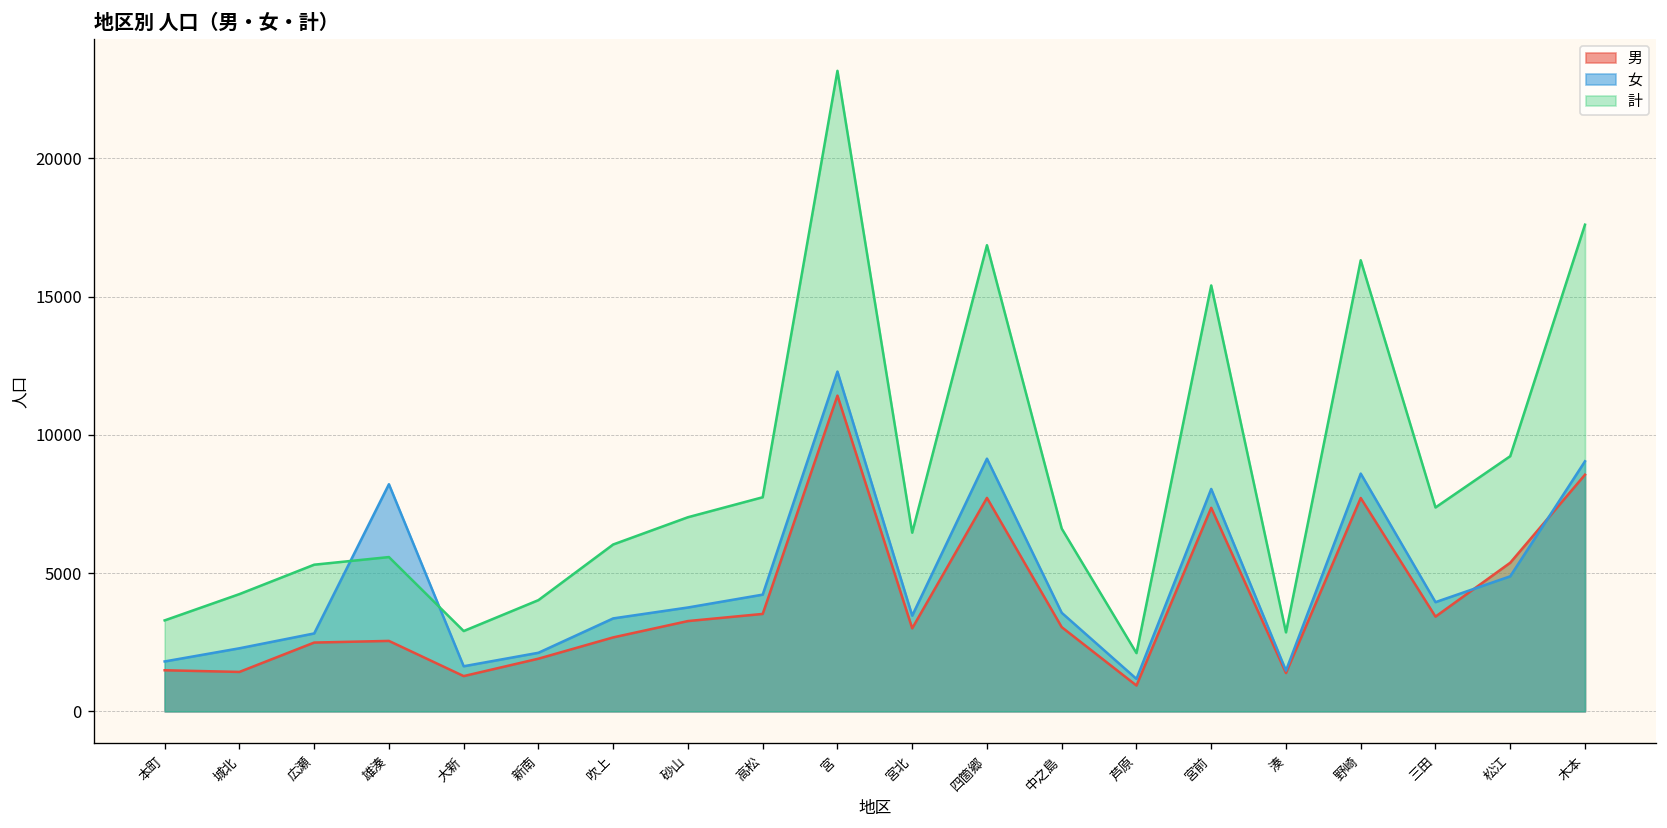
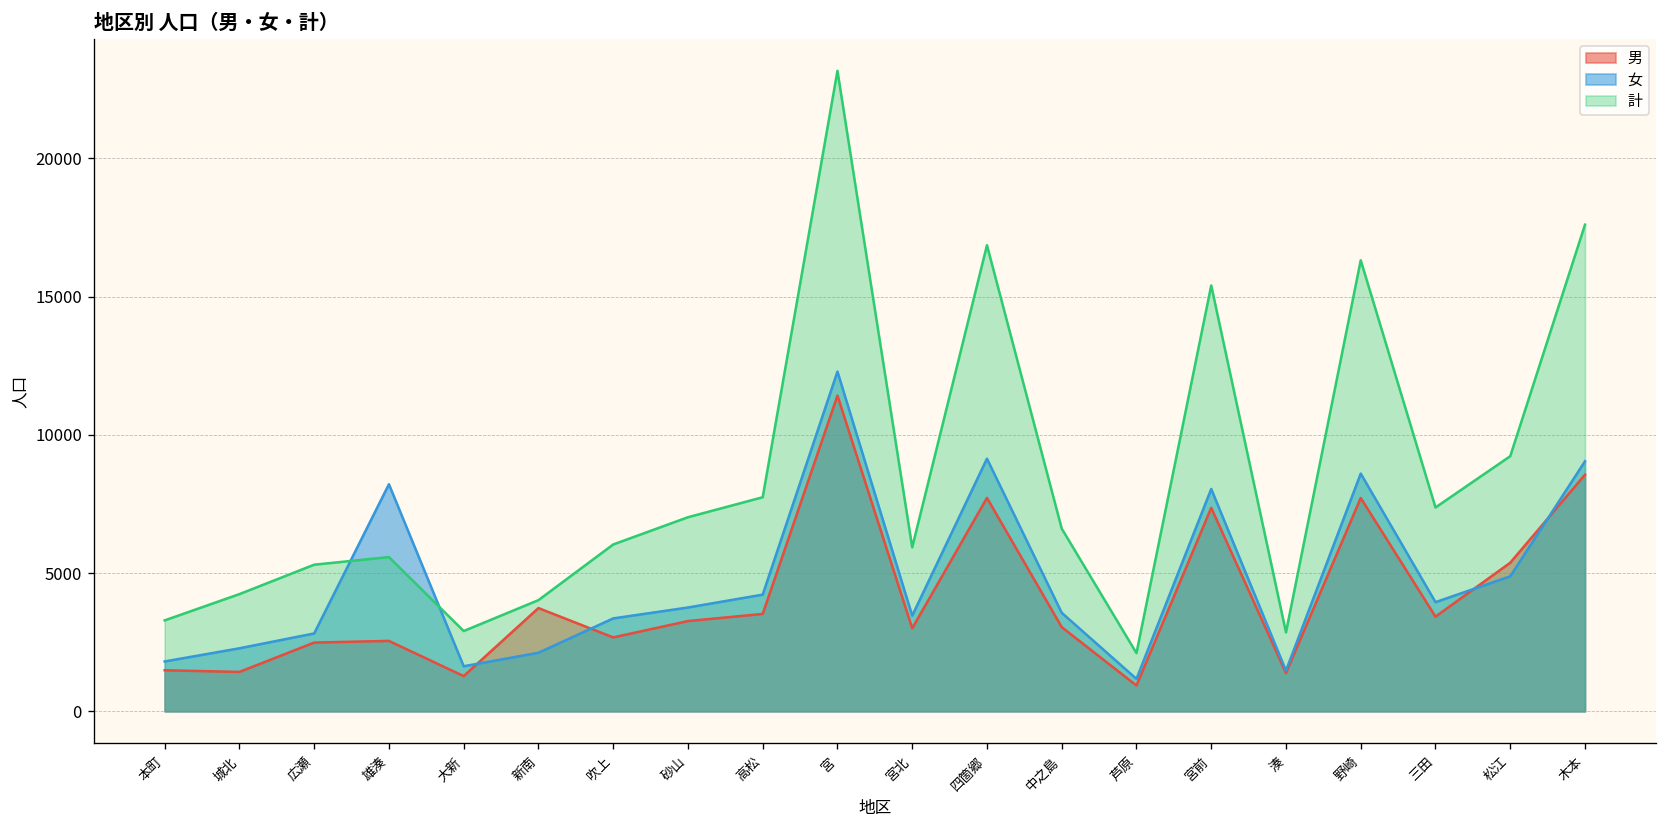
男, 新南: 1900 -> 3700
計, 宮北: 6500 -> 5900
